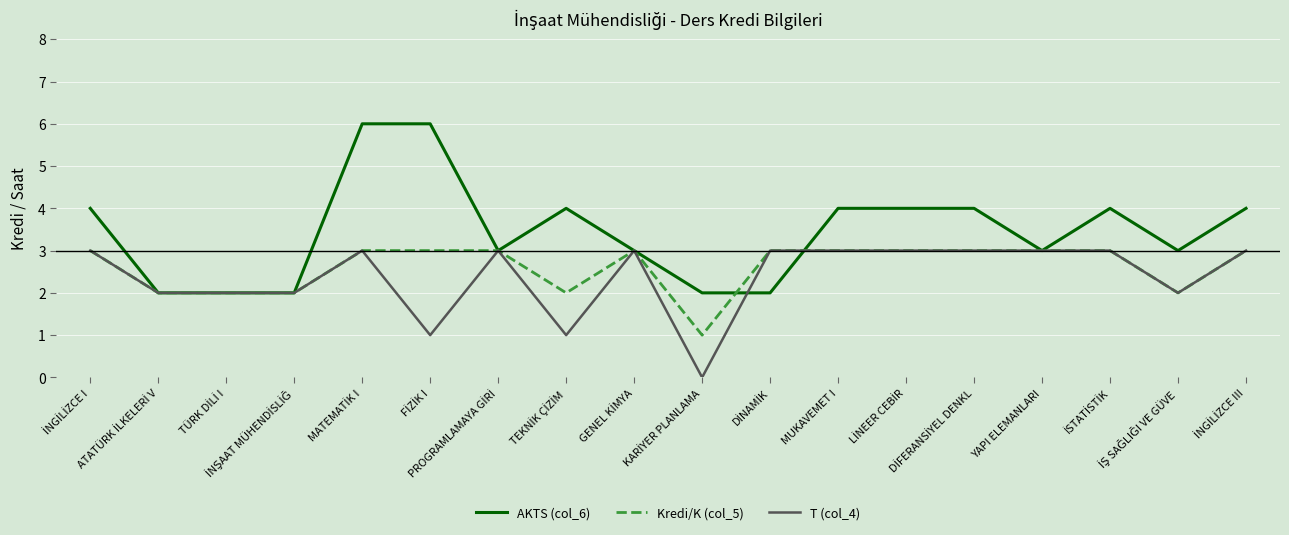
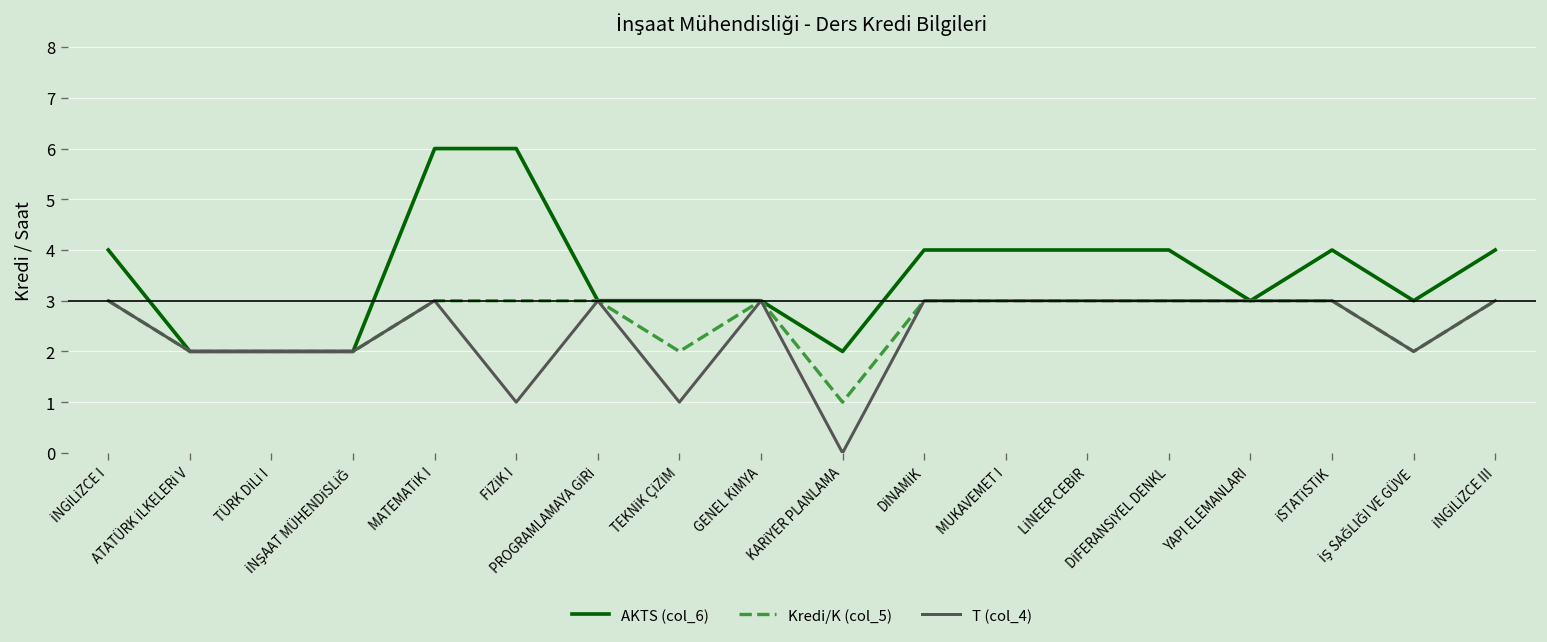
AKTS (col_6), TEKNİK ÇİZİM: 4 -> 3
AKTS (col_6), DİNAMİK: 2 -> 4
